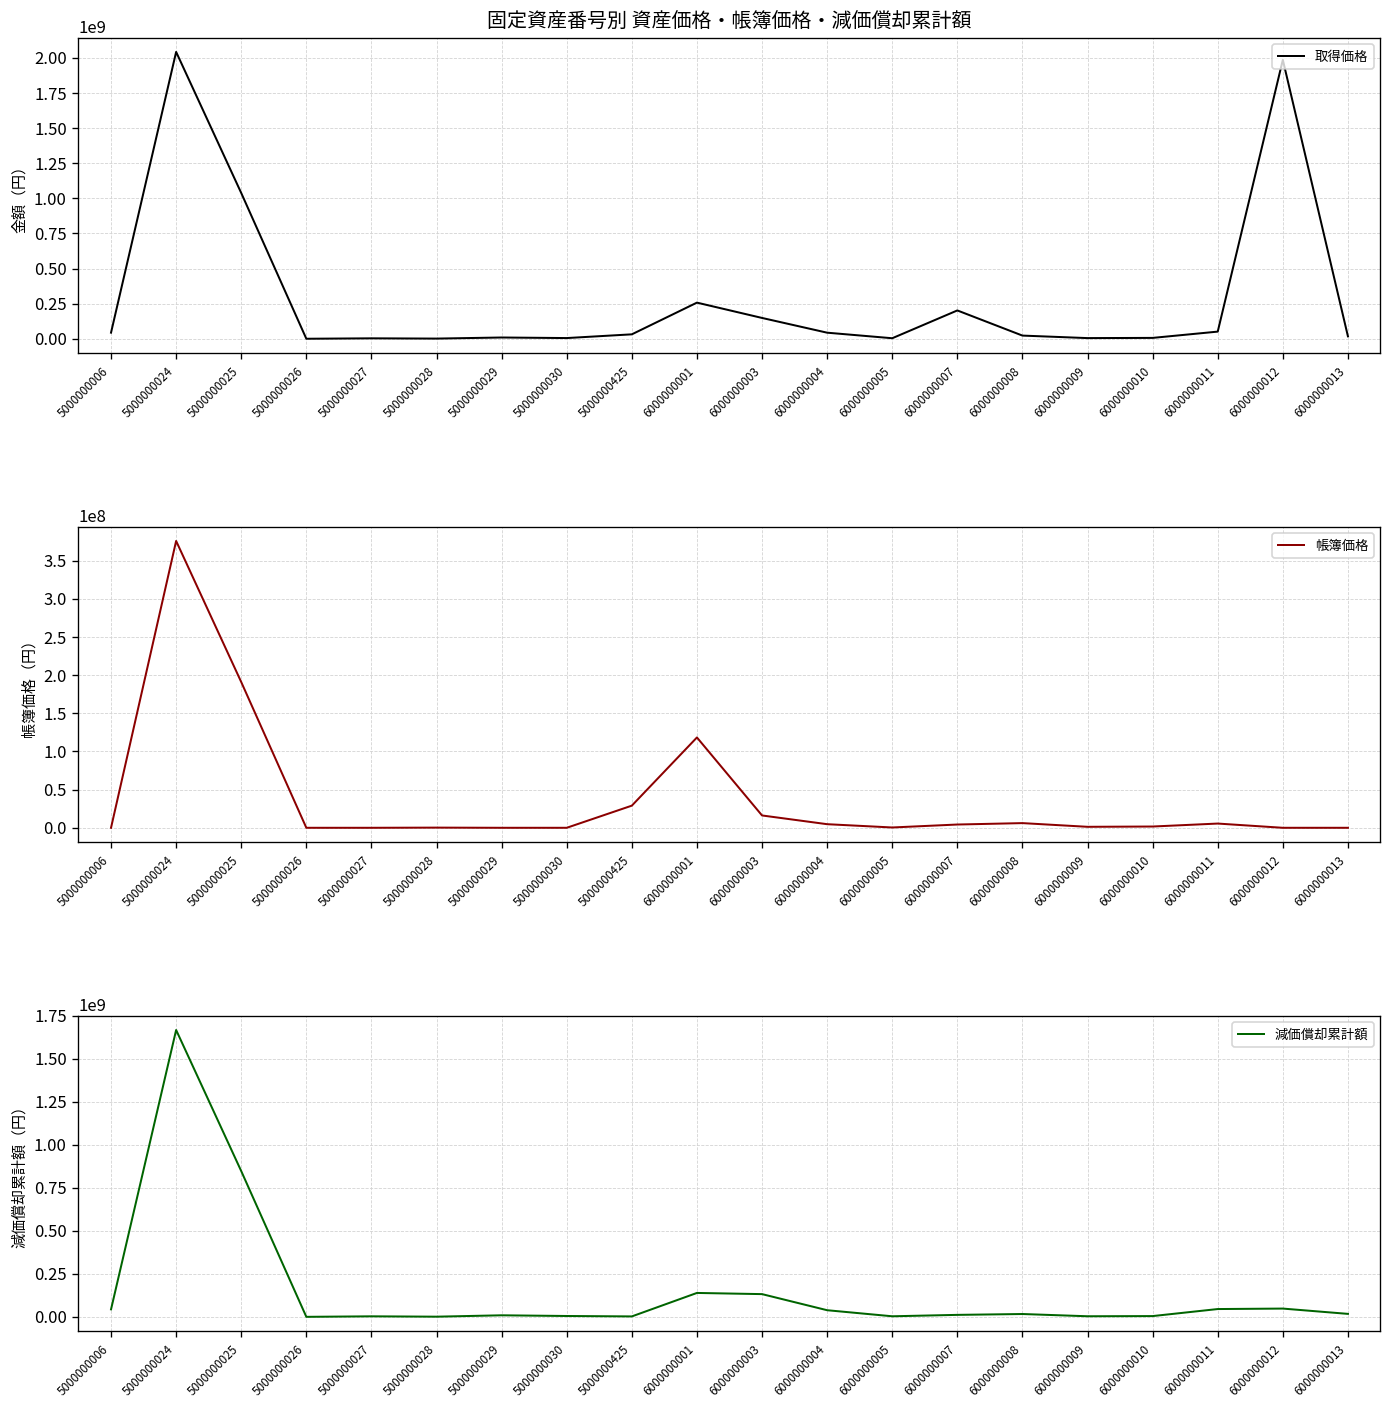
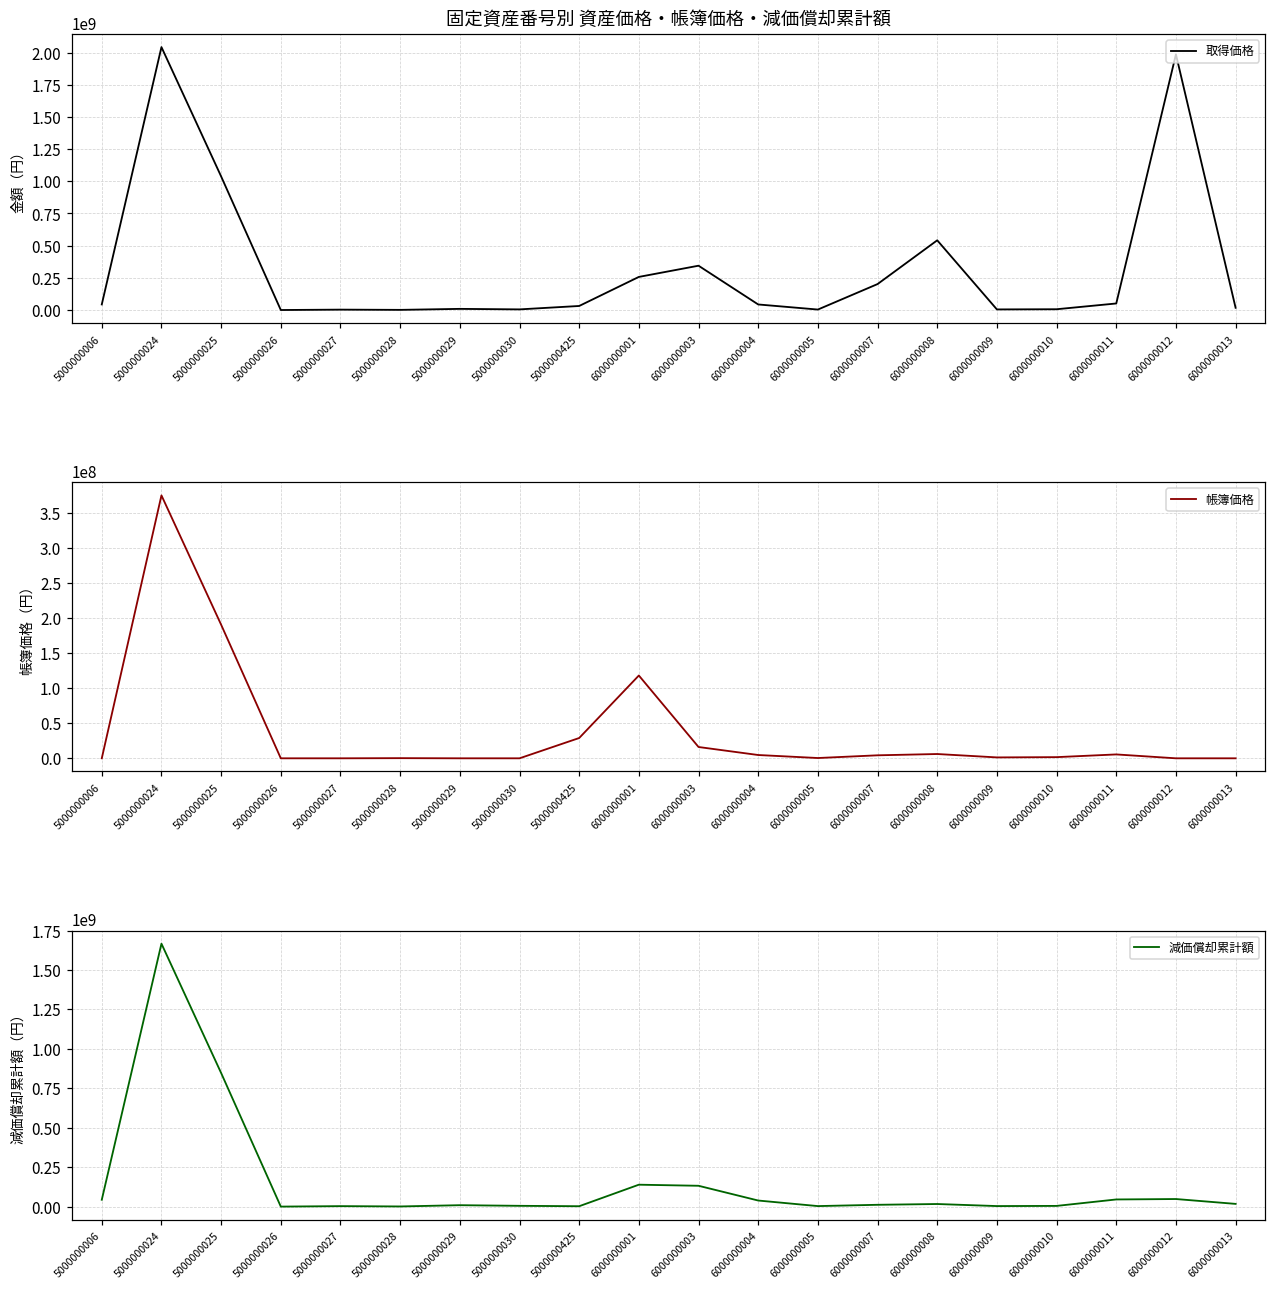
固定資産番号別 資産価格・帳簿価格・減価償却累計額, 6000000003: 150000000 -> 340000000
固定資産番号別 資産価格・帳簿価格・減価償却累計額, 6000000008: 20000000 -> 540000000
